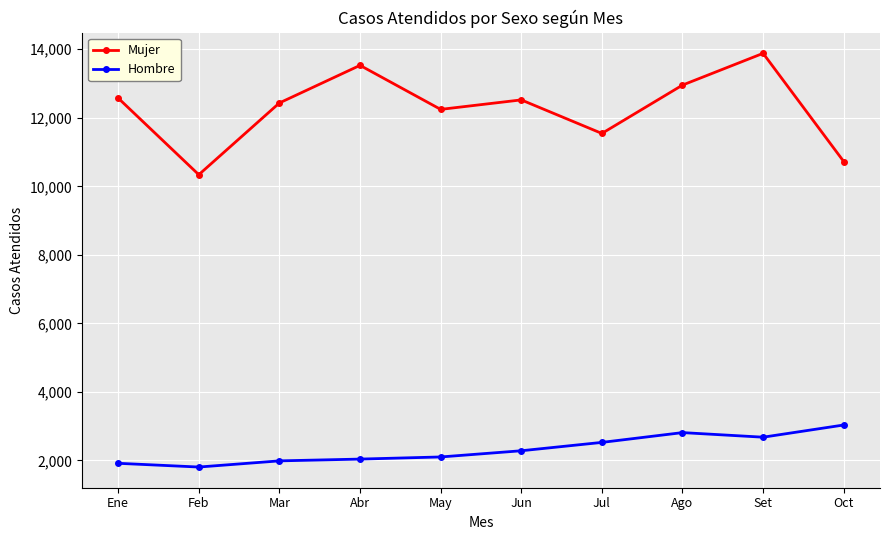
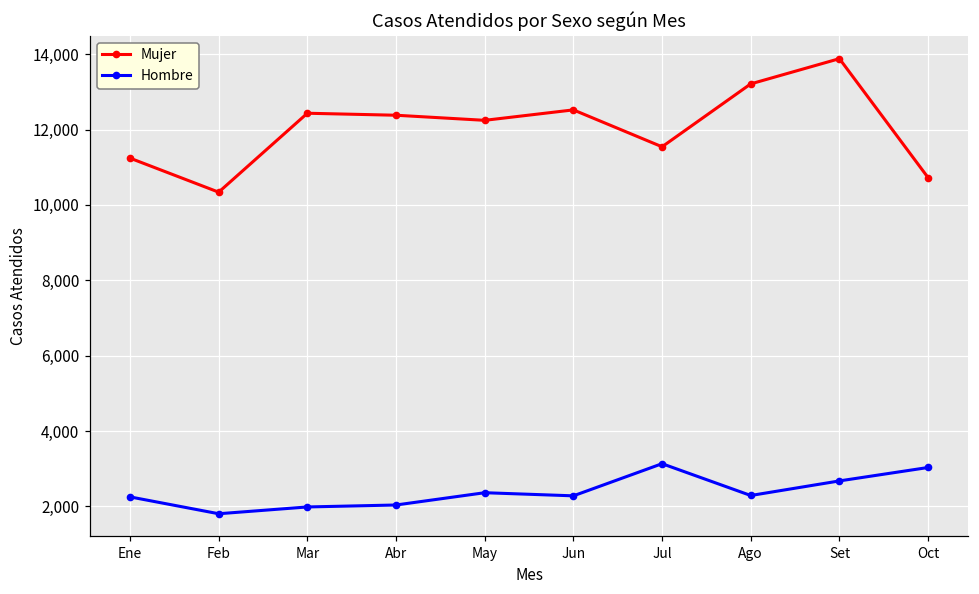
Mujer, Ene: 12,600 -> 11,200
Hombre, Ene: 1,900 -> 2,300
Mujer, Abr: 13,500 -> 12,400
Hombre, May: 2,100 -> 2,400
Hombre, Jul: 2,500 -> 3,100
Mujer, Ago: 13,000 -> 13,200
Hombre, Ago: 2,800 -> 2,300
